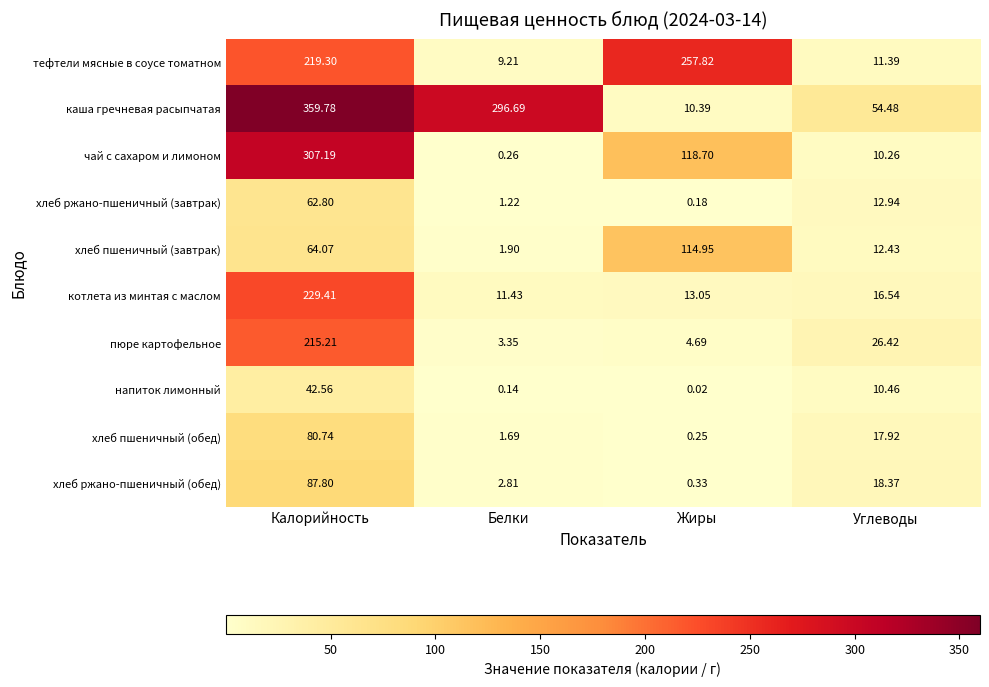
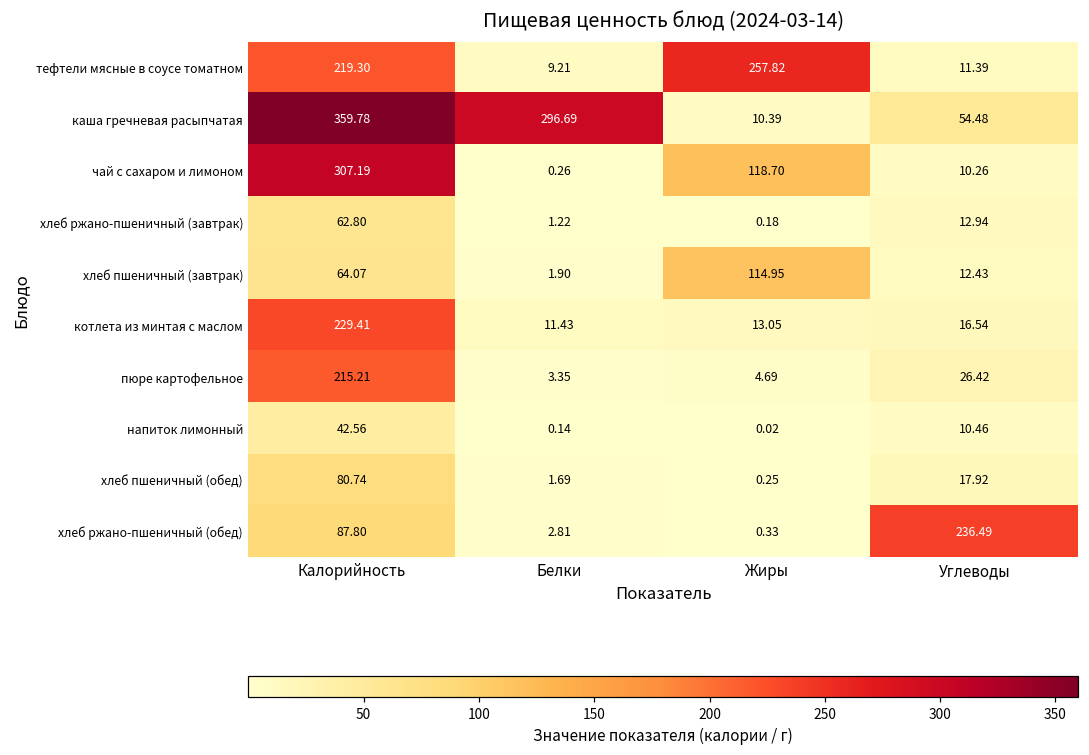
хлеб ржано-пшеничный (обед), Углеводы: 18.37 -> 236.49
